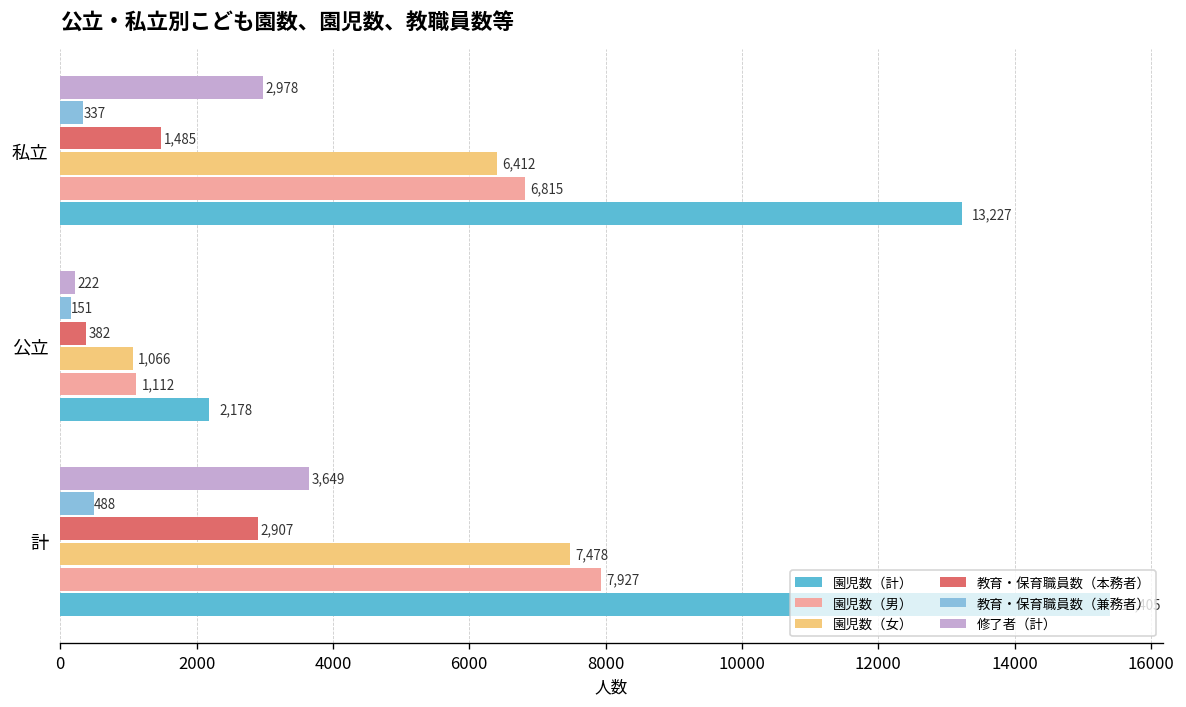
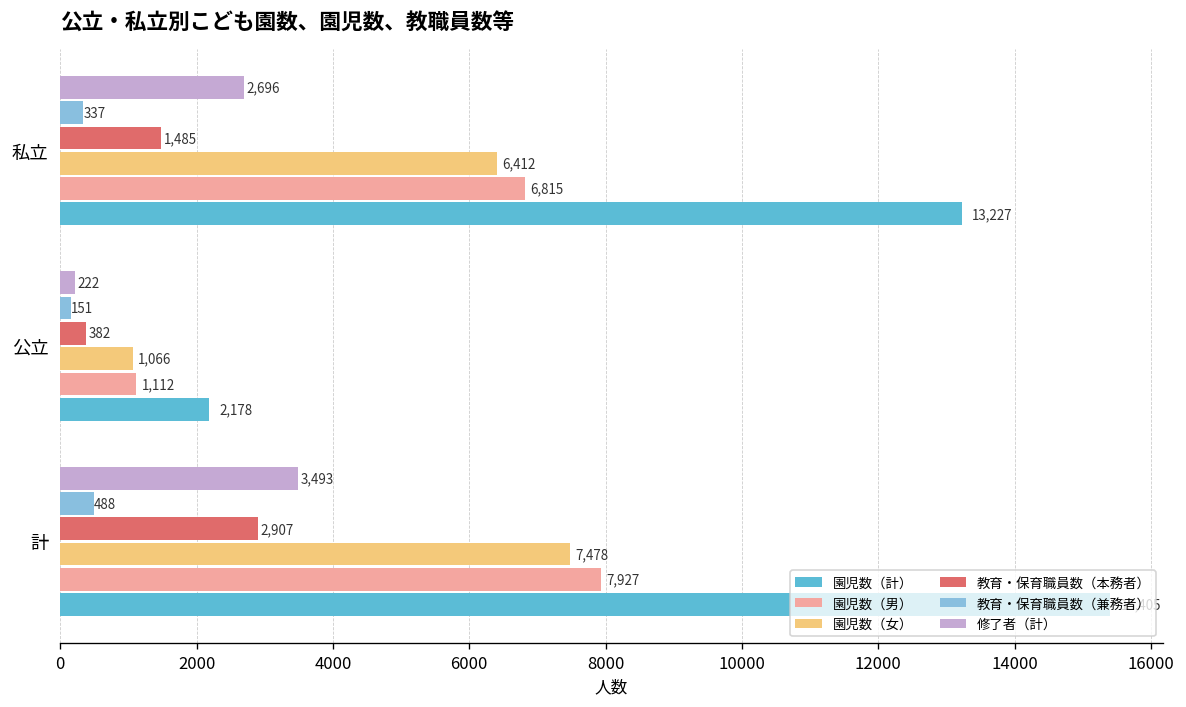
修了者（計）, 私立: 2,978 -> 2,696
修了者（計）, 計: 3,649 -> 3,493
